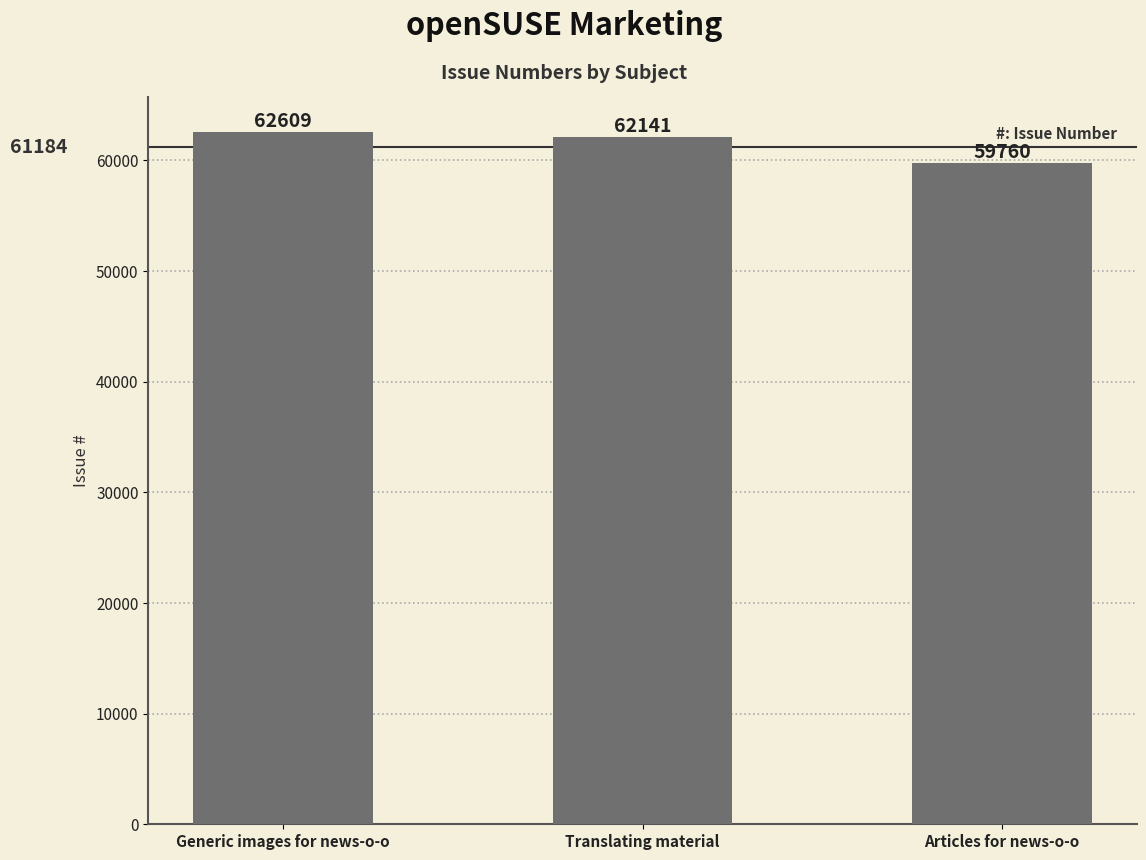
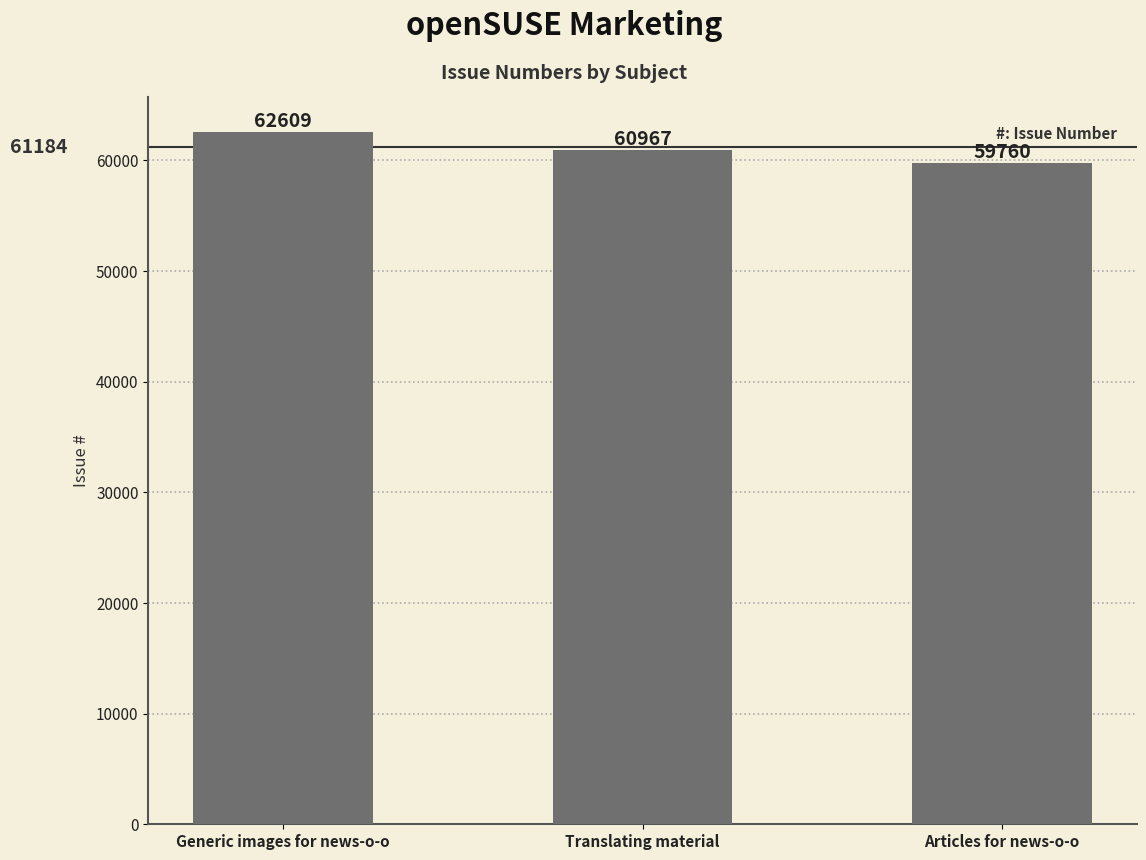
Translating material: 62141 -> 60967
